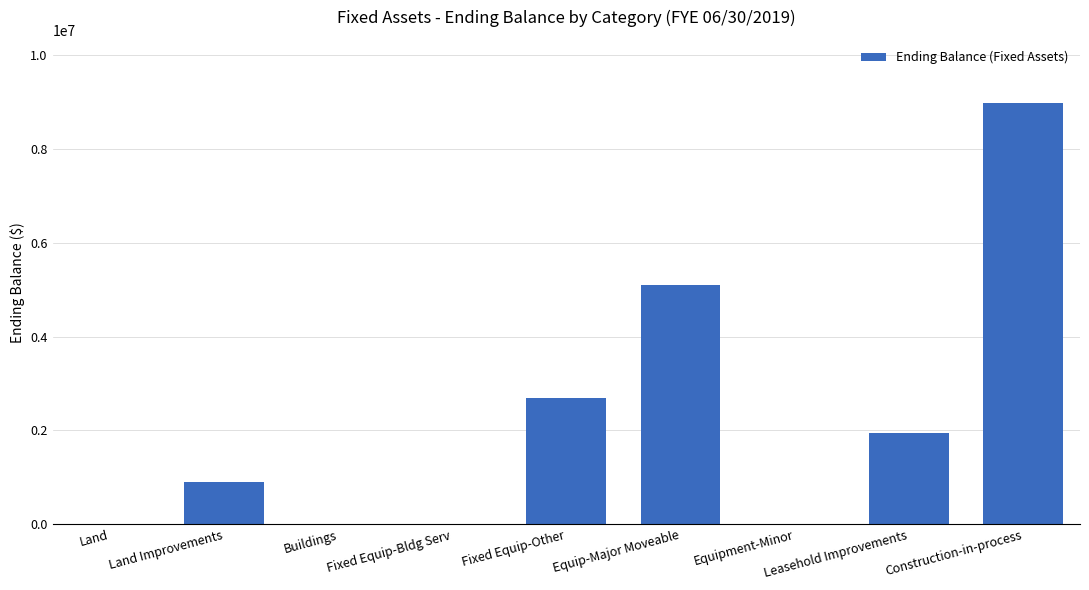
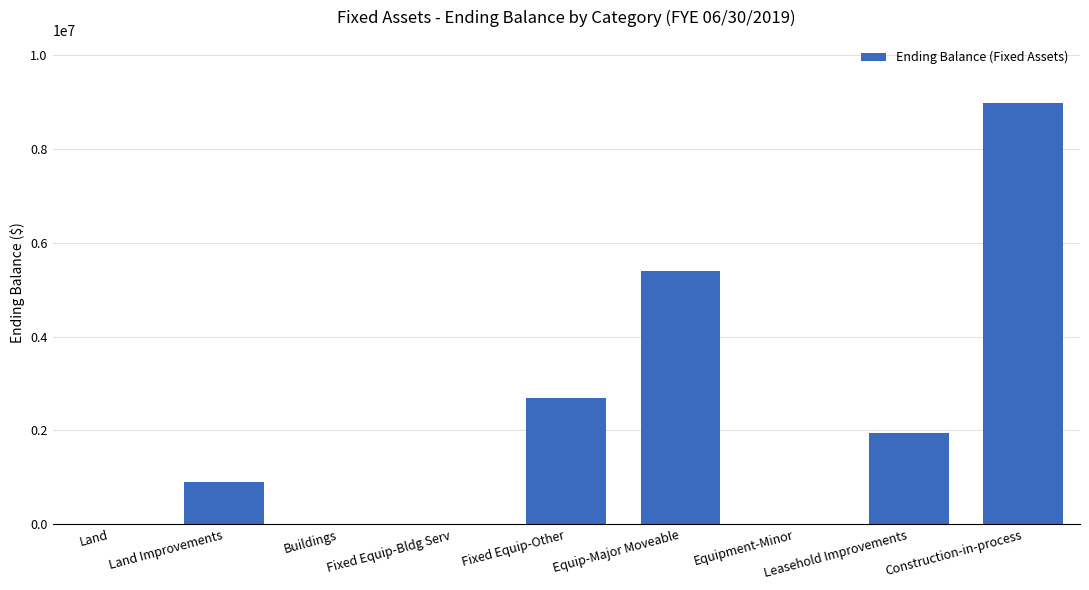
Equip-Major Moveable: 5100000 -> 5400000
